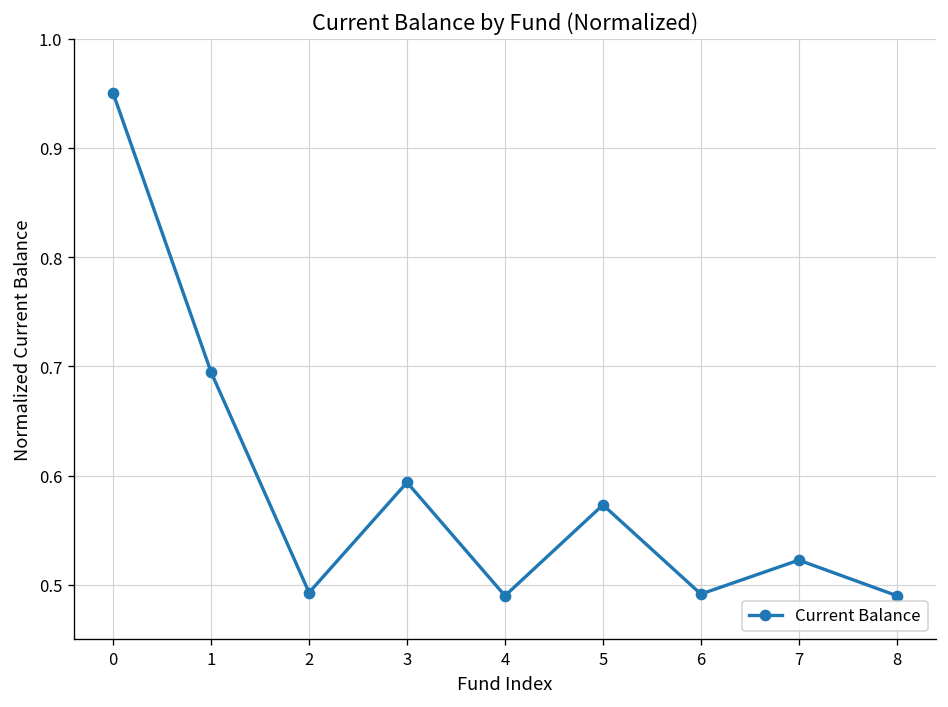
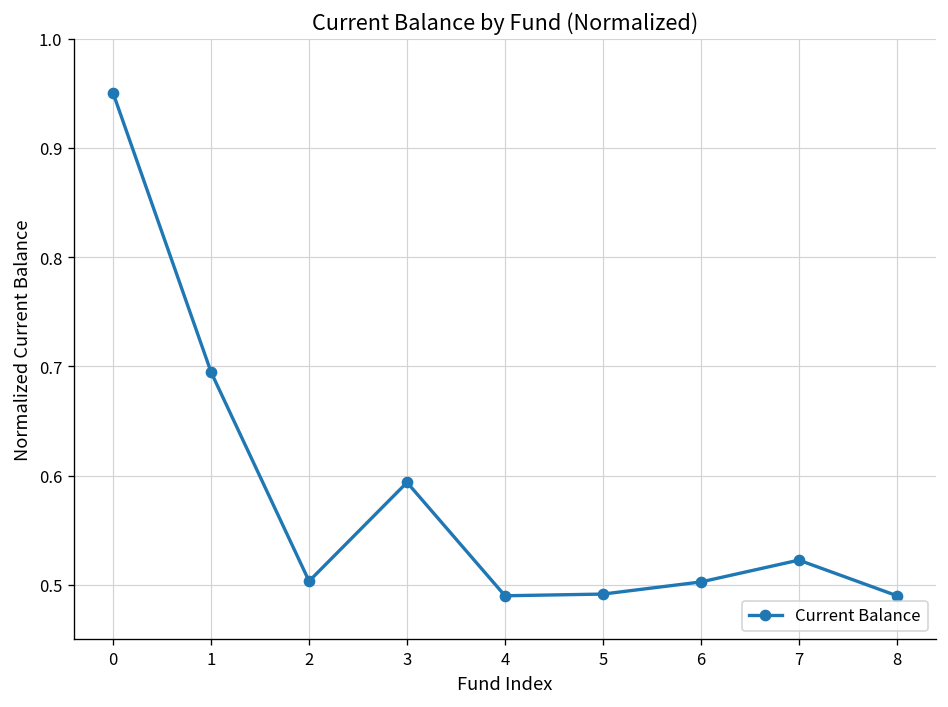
2: 0.49 -> 0.50
5: 0.57 -> 0.49
6: 0.49 -> 0.50
